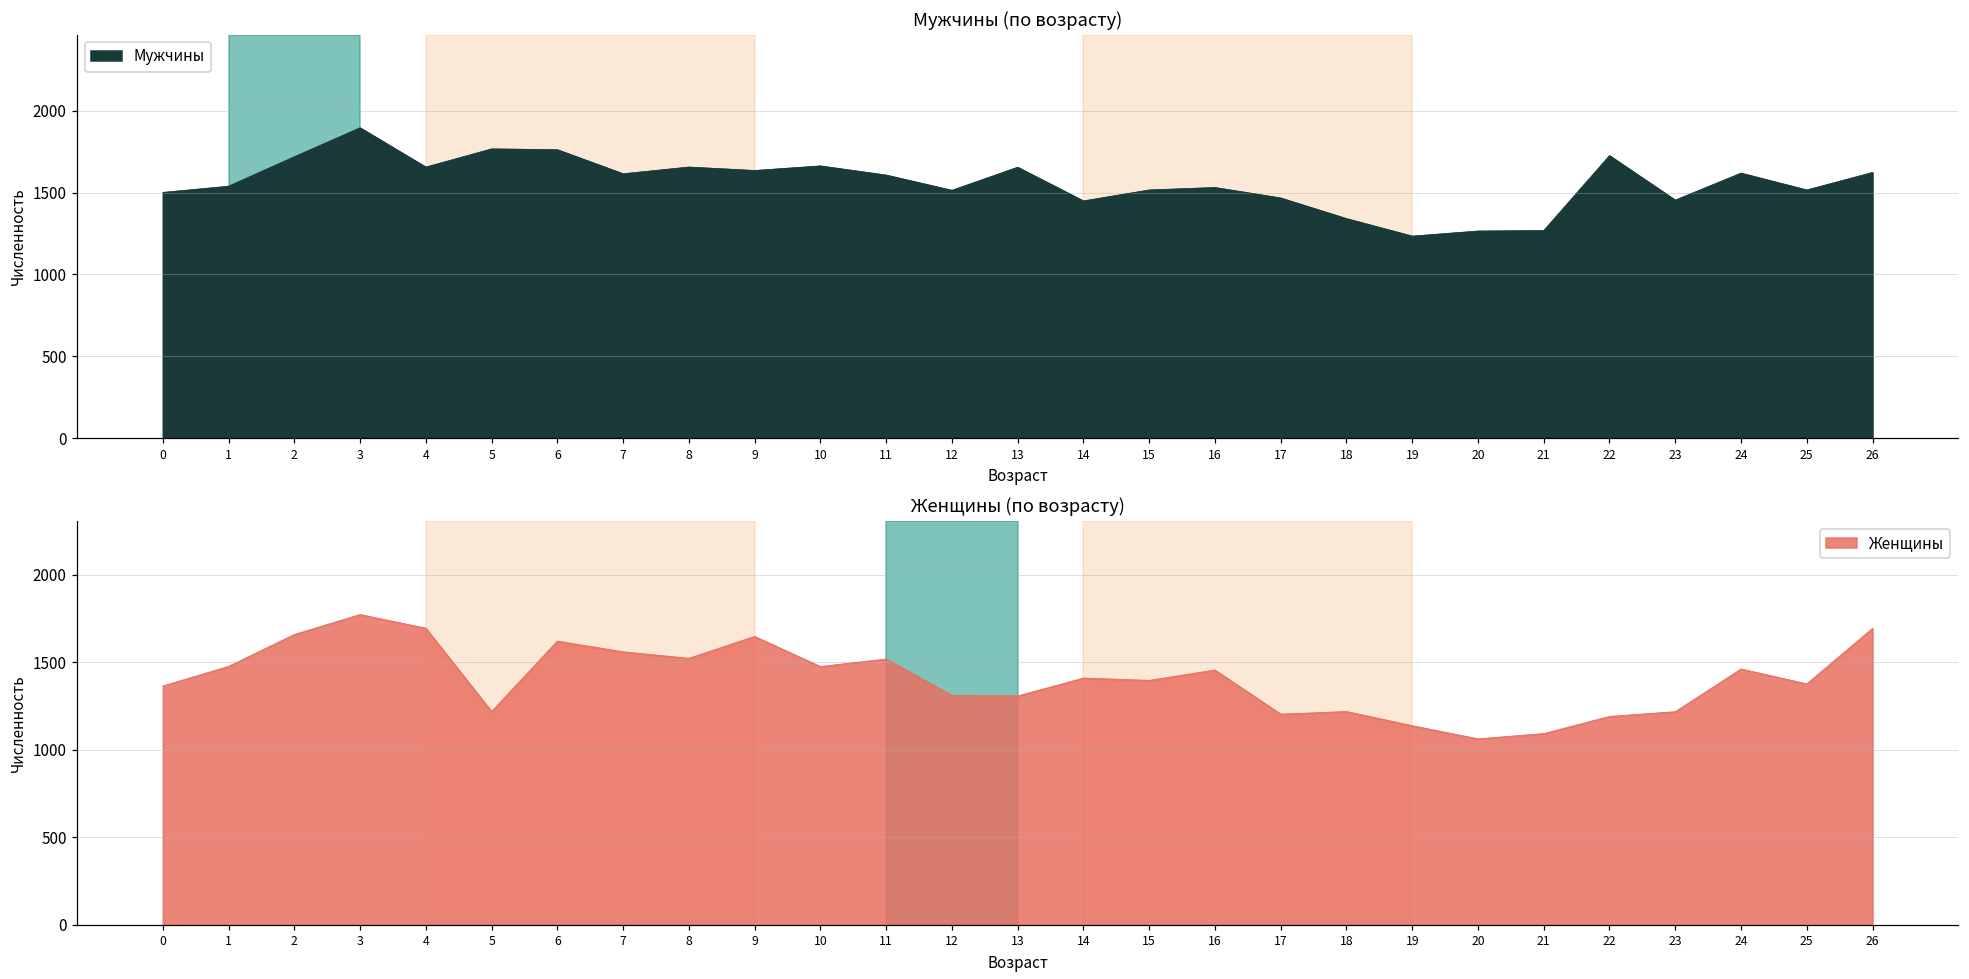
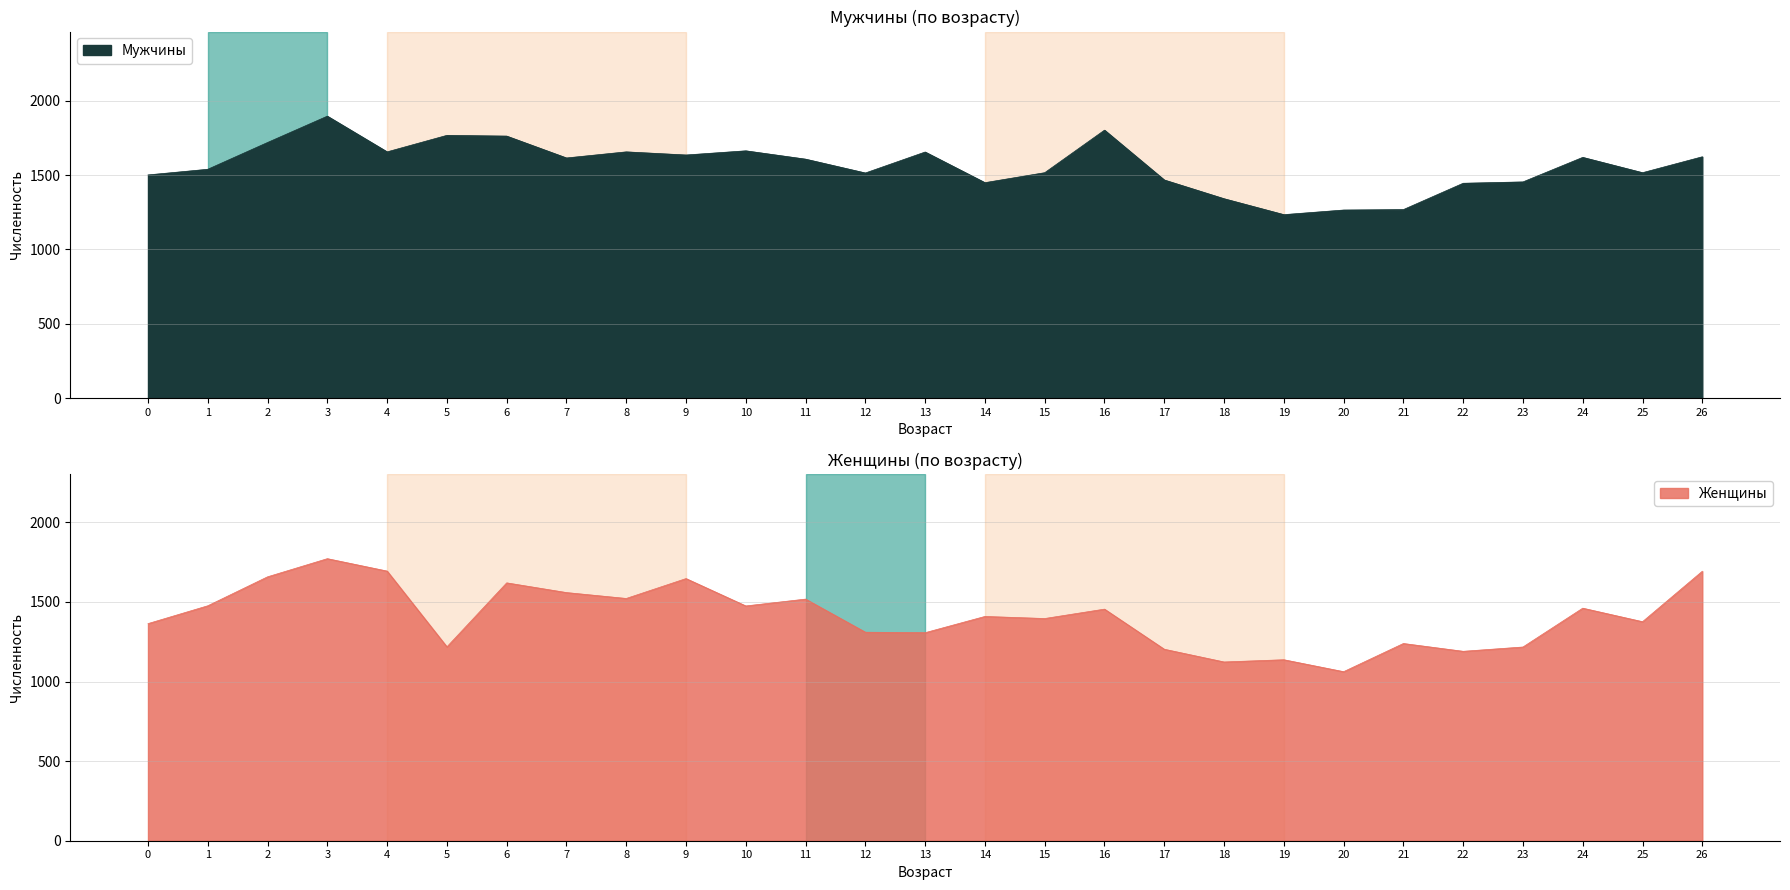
Мужчины (по возрасту), 16: 1530 -> 1800
Мужчины (по возрасту), 22: 1730 -> 1450
Женщины (по возрасту), 18: 1220 -> 1120
Женщины (по возрасту), 21: 1090 -> 1240
